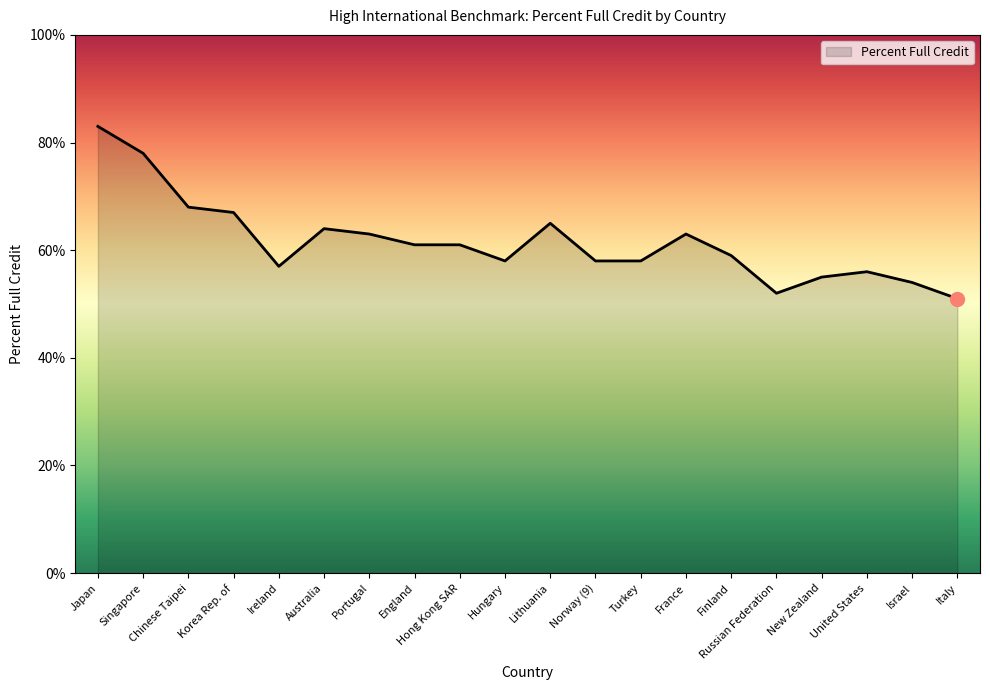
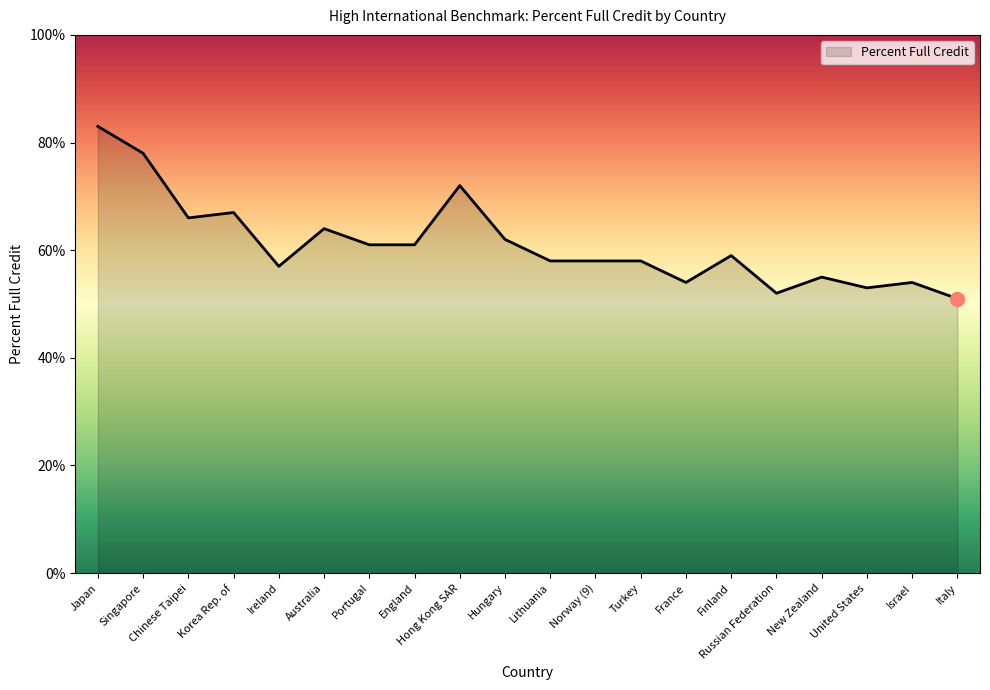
Percent Full Credit, Chinese Taipei: 68% -> 66%
Percent Full Credit, Portugal: 63% -> 61%
Percent Full Credit, Hong Kong SAR: 61% -> 72%
Percent Full Credit, Hungary: 58% -> 62%
Percent Full Credit, Lithuania: 65% -> 58%
Percent Full Credit, France: 63% -> 54%
Percent Full Credit, United States: 56% -> 53%
